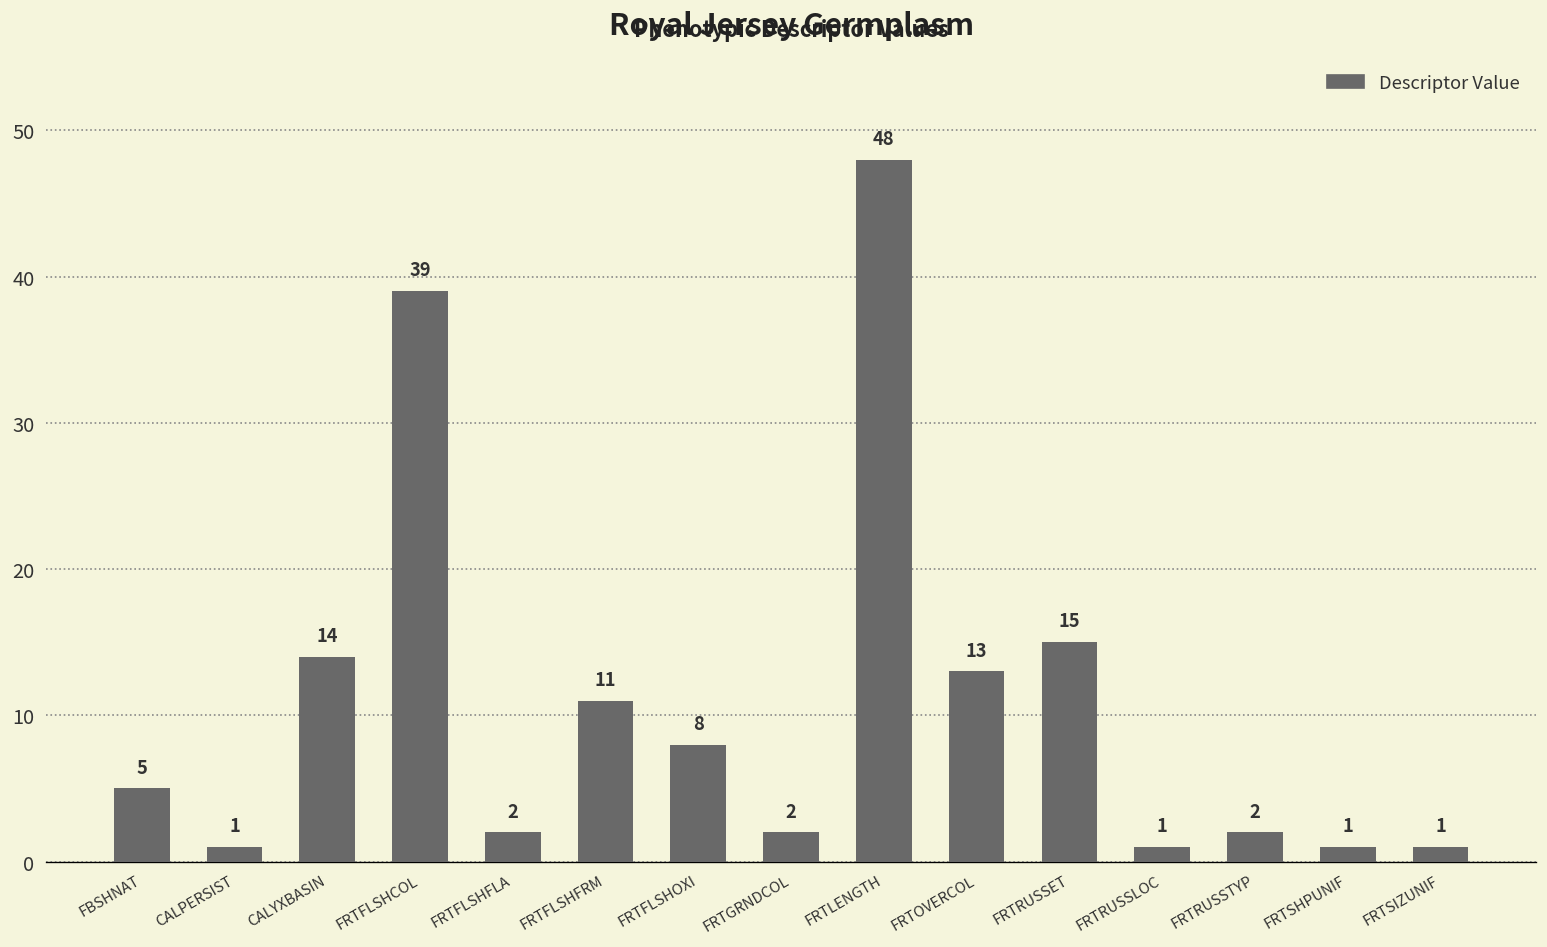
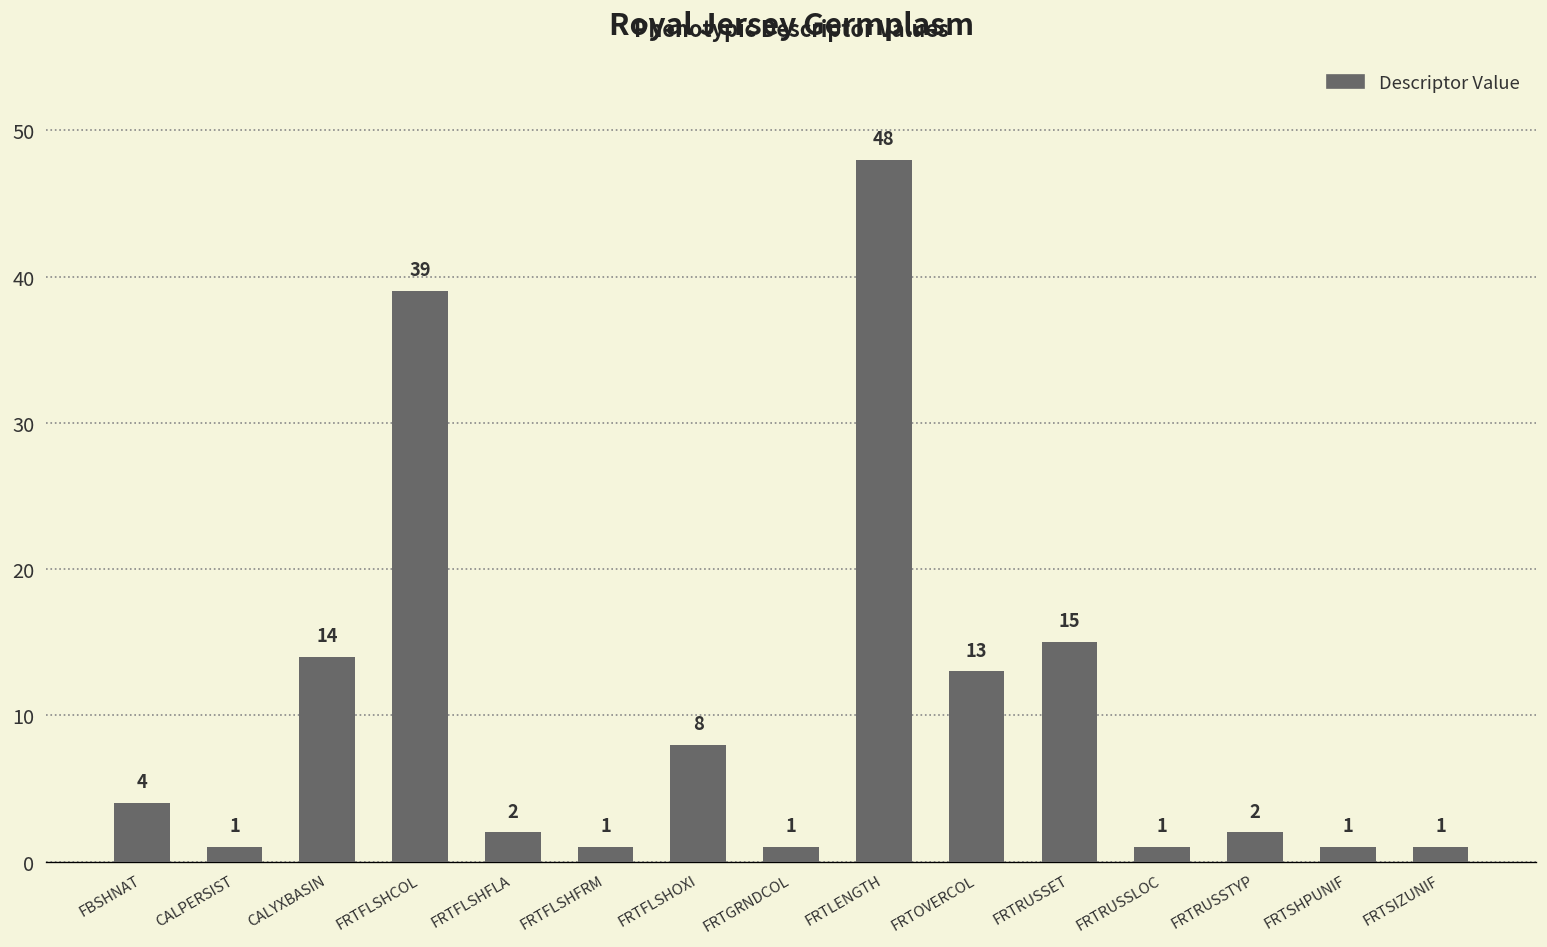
FBSHNAT: 5 -> 4
FRTFLSHFRM: 11 -> 1
FRTGRNDCOL: 2 -> 1
